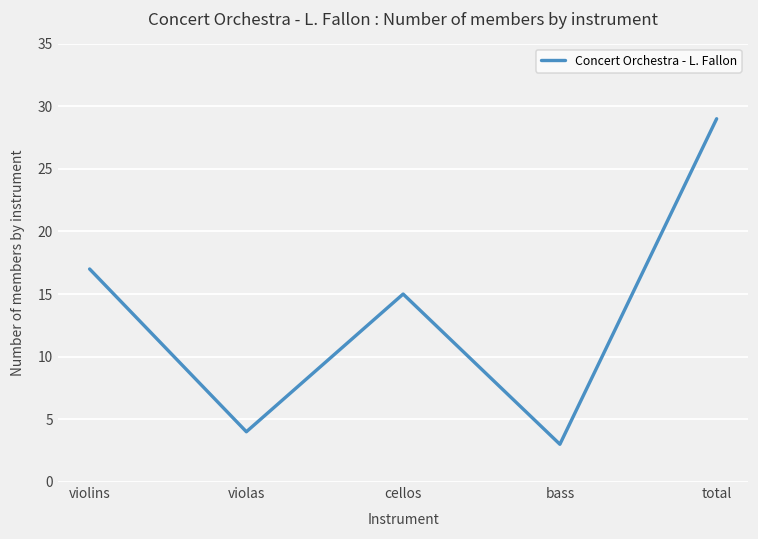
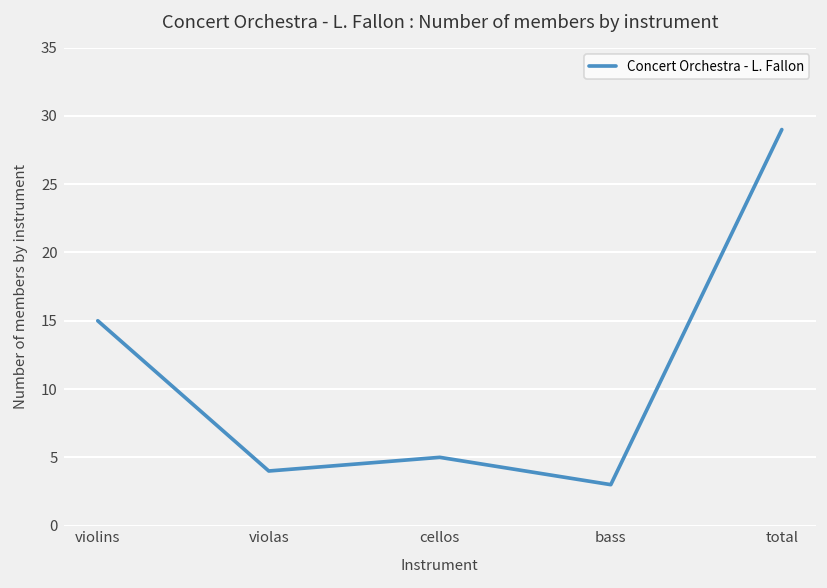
violins: 17 -> 15
cellos: 15 -> 5
